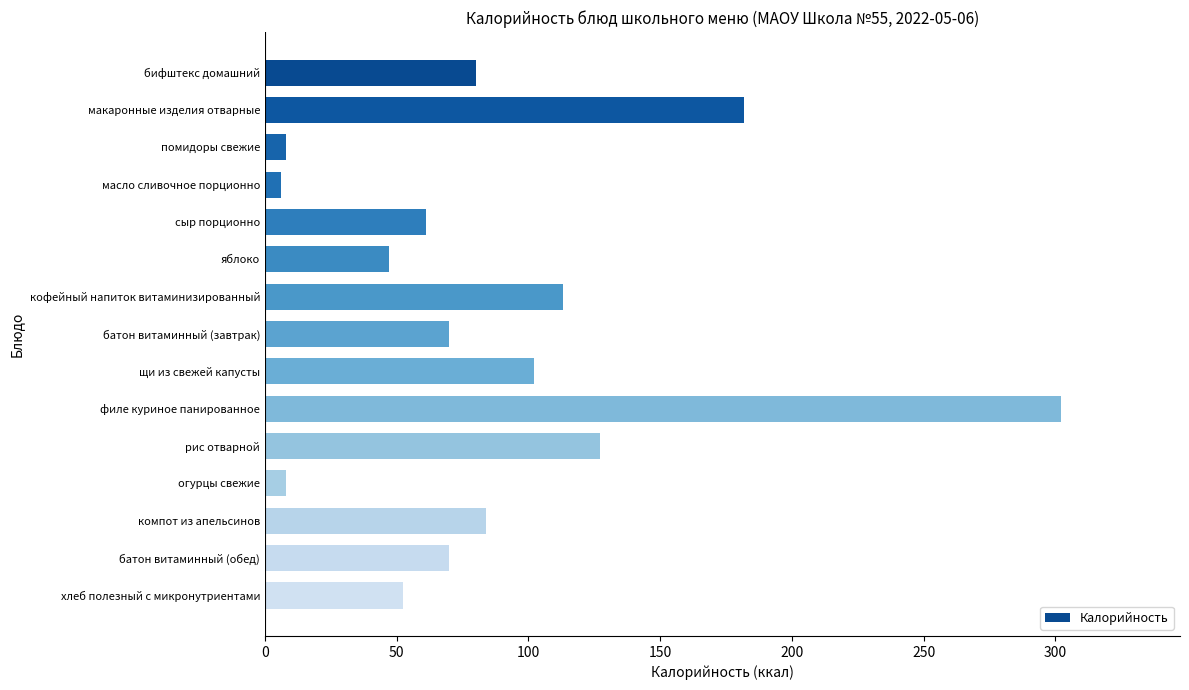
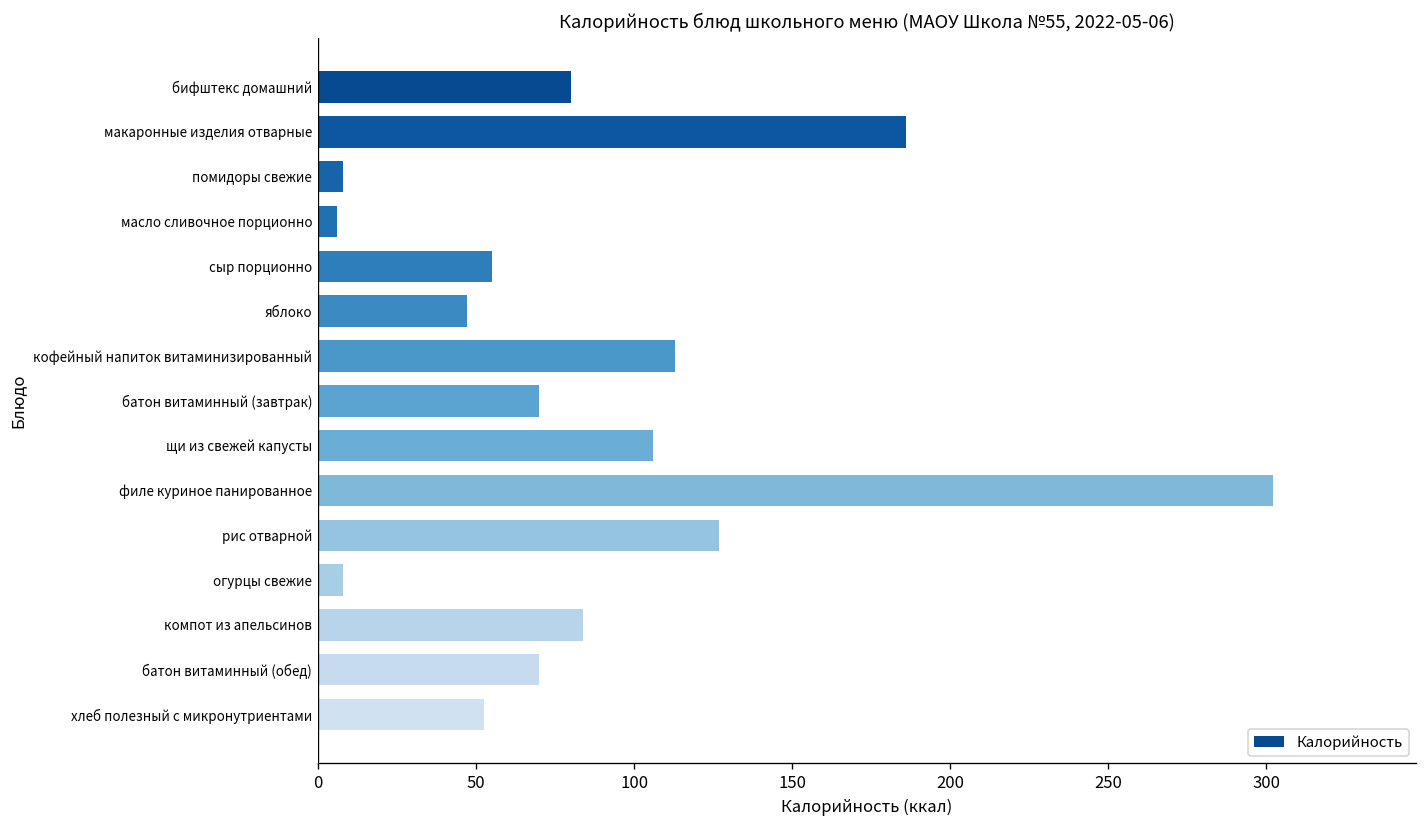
макаронные изделия отварные: 182 -> 186
сыр порционно: 61 -> 55
щи из свежей капусты: 102 -> 106
